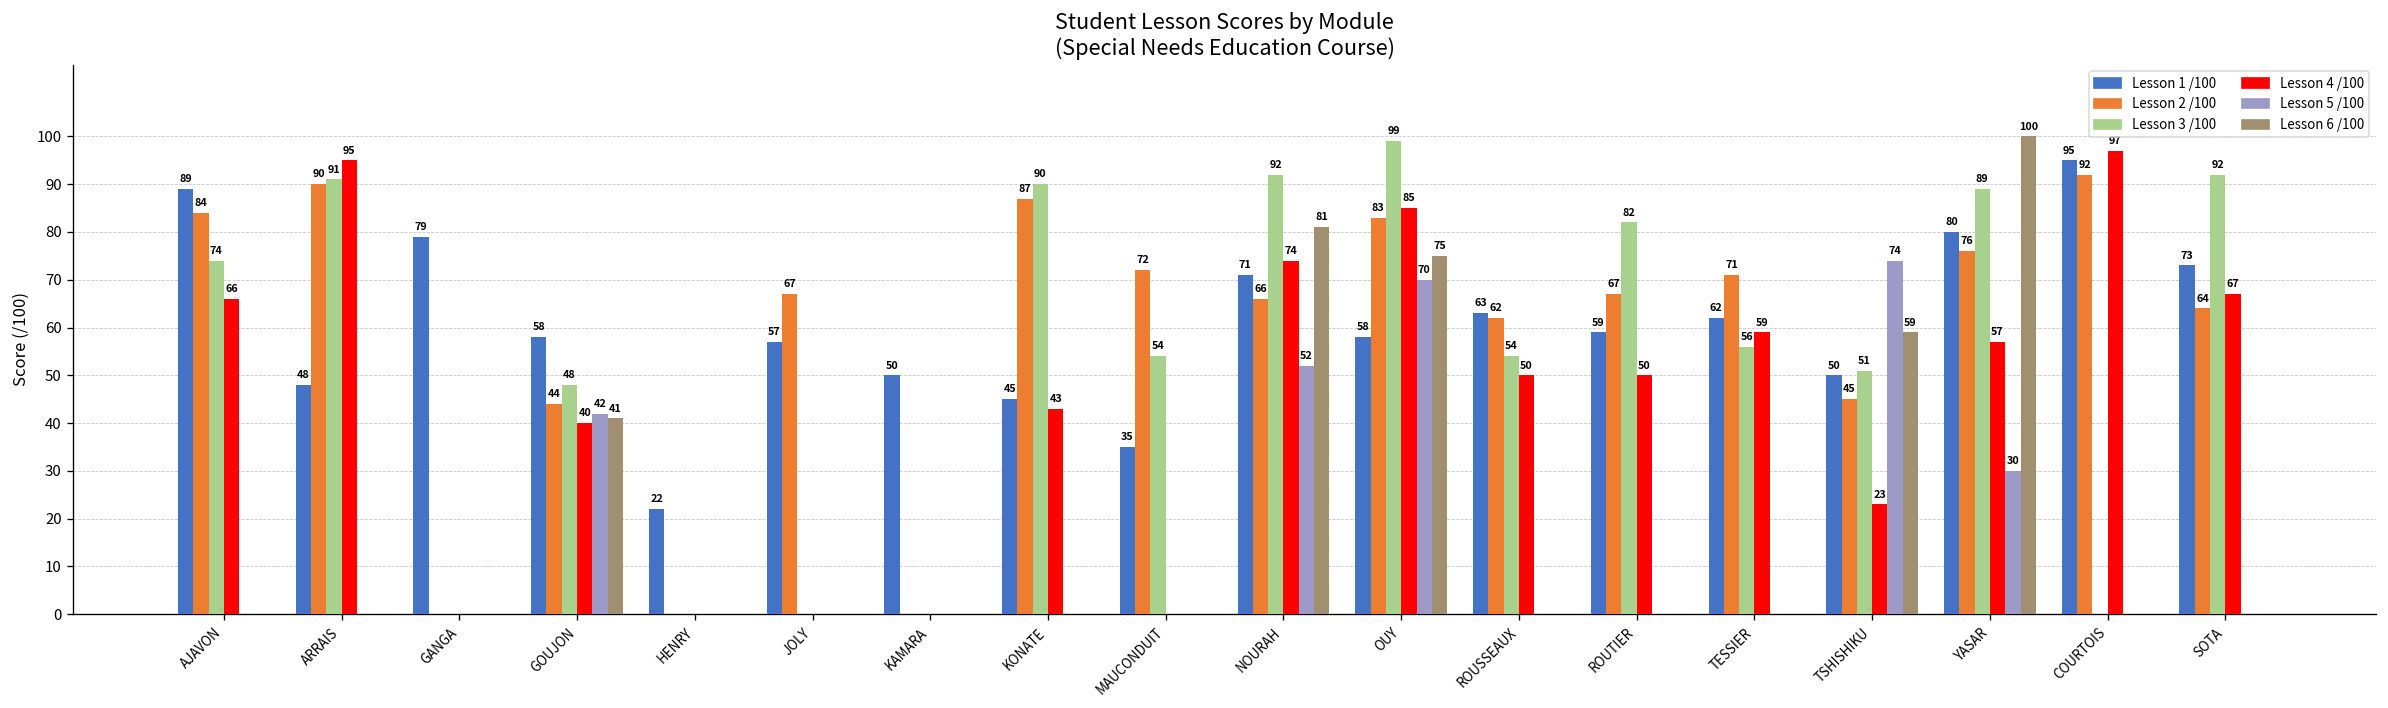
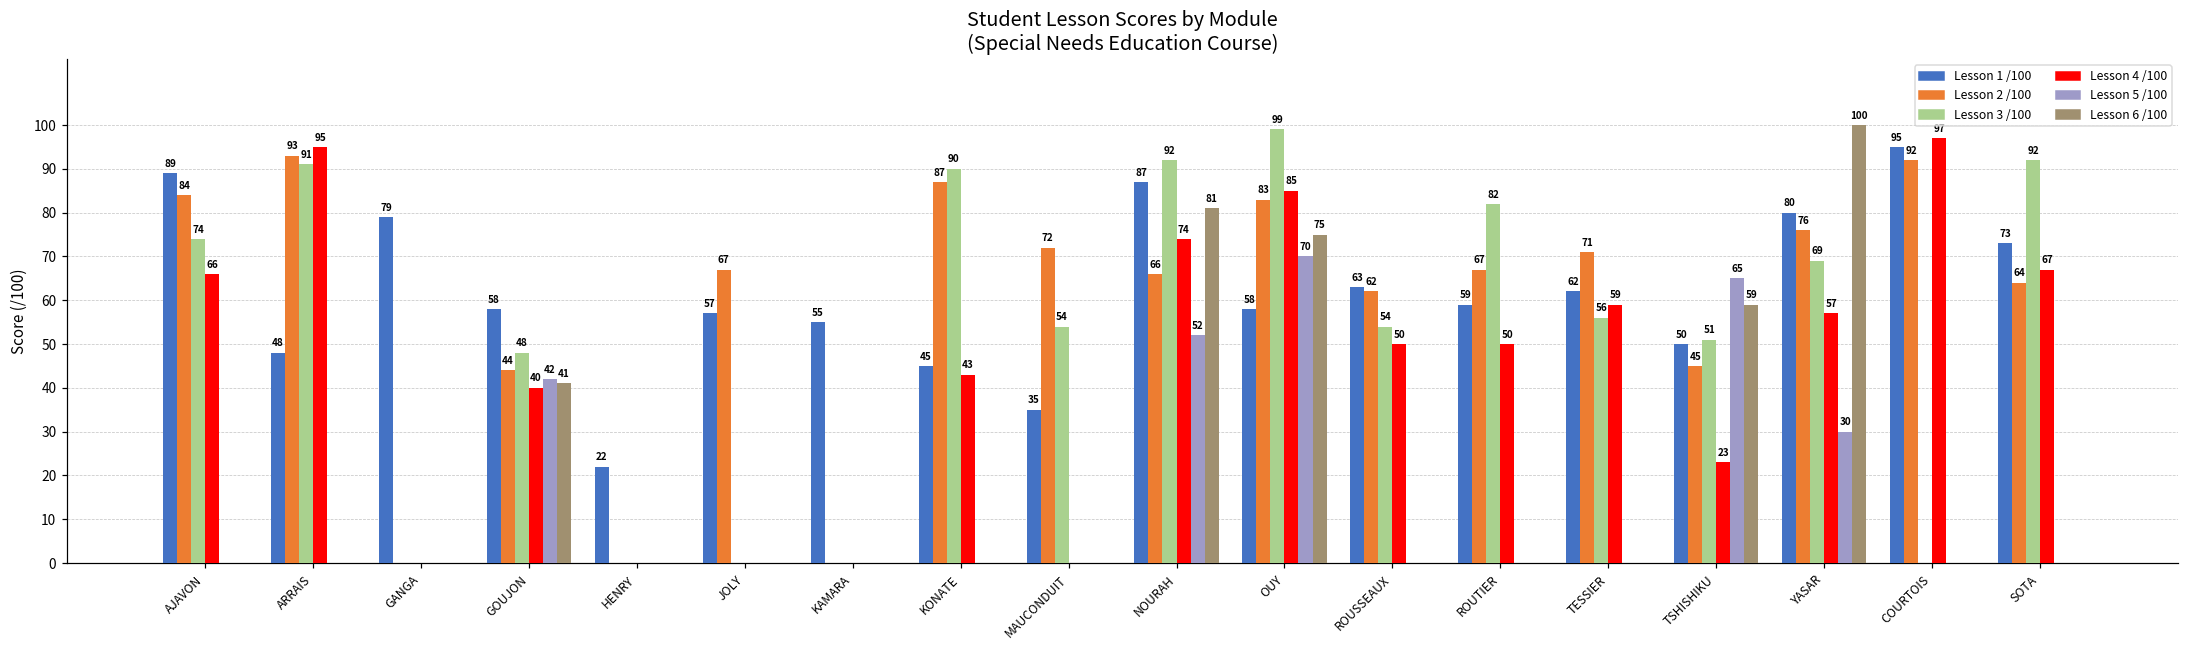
Lesson 2 /100, ARRAIS: 90 -> 93
Lesson 1 /100, KAMARA: 50 -> 55
Lesson 1 /100, NOURAH: 71 -> 87
Lesson 5 /100, TSHISHIKU: 74 -> 65
Lesson 3 /100, YASAR: 89 -> 69
